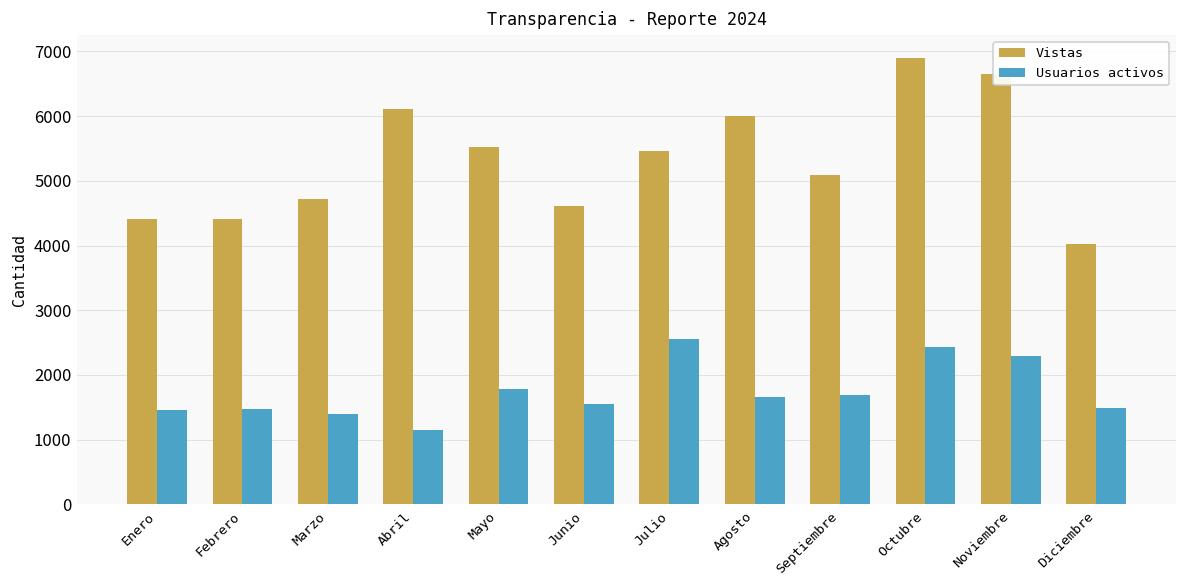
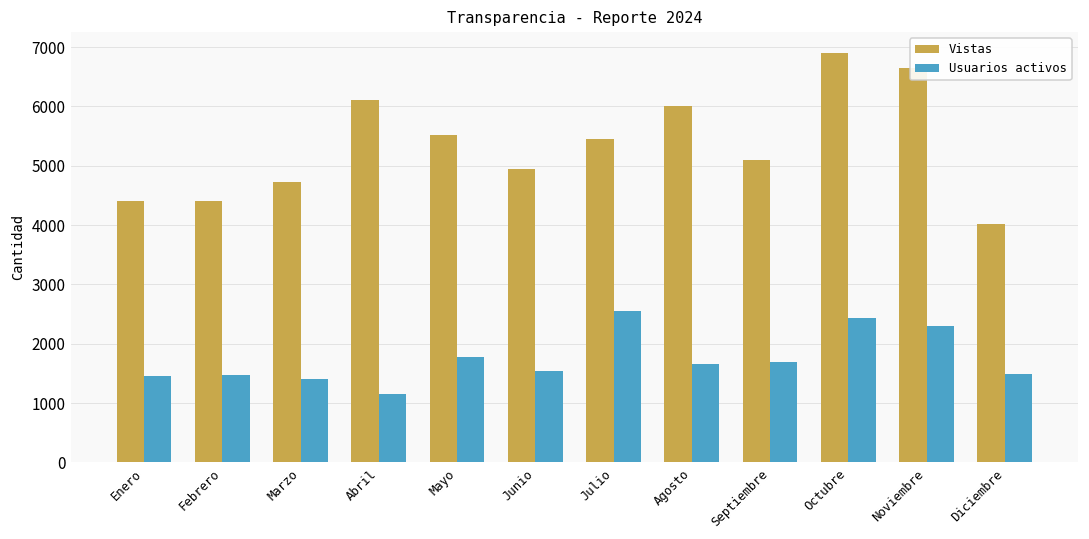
Vistas, Junio: 4600 -> 5000
